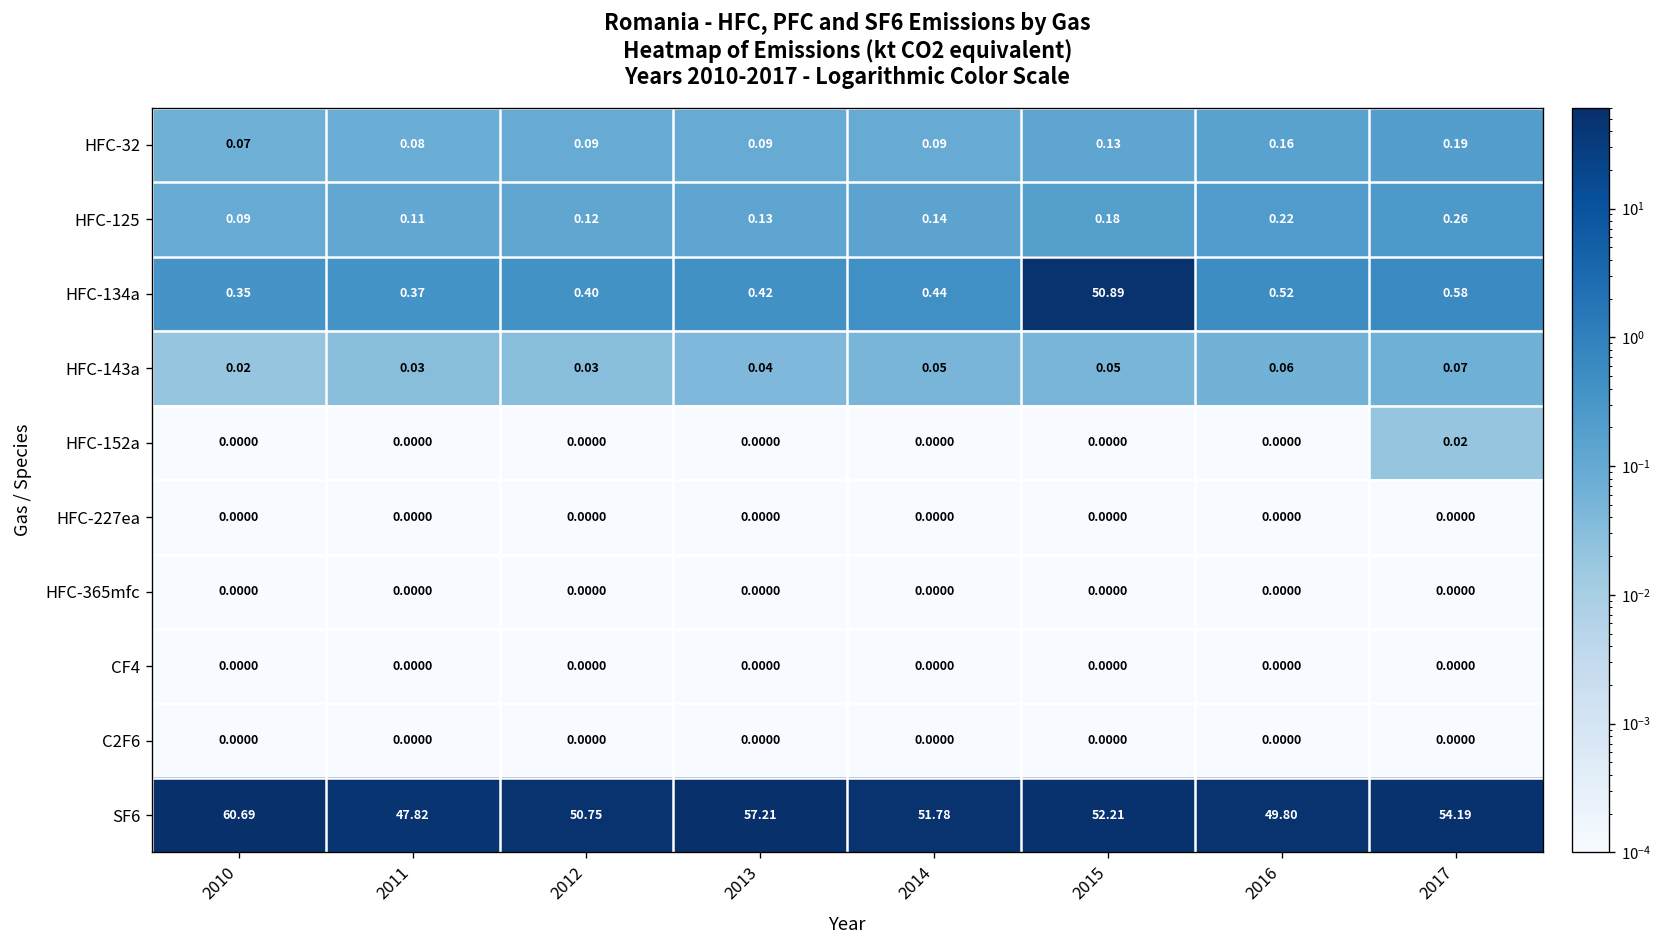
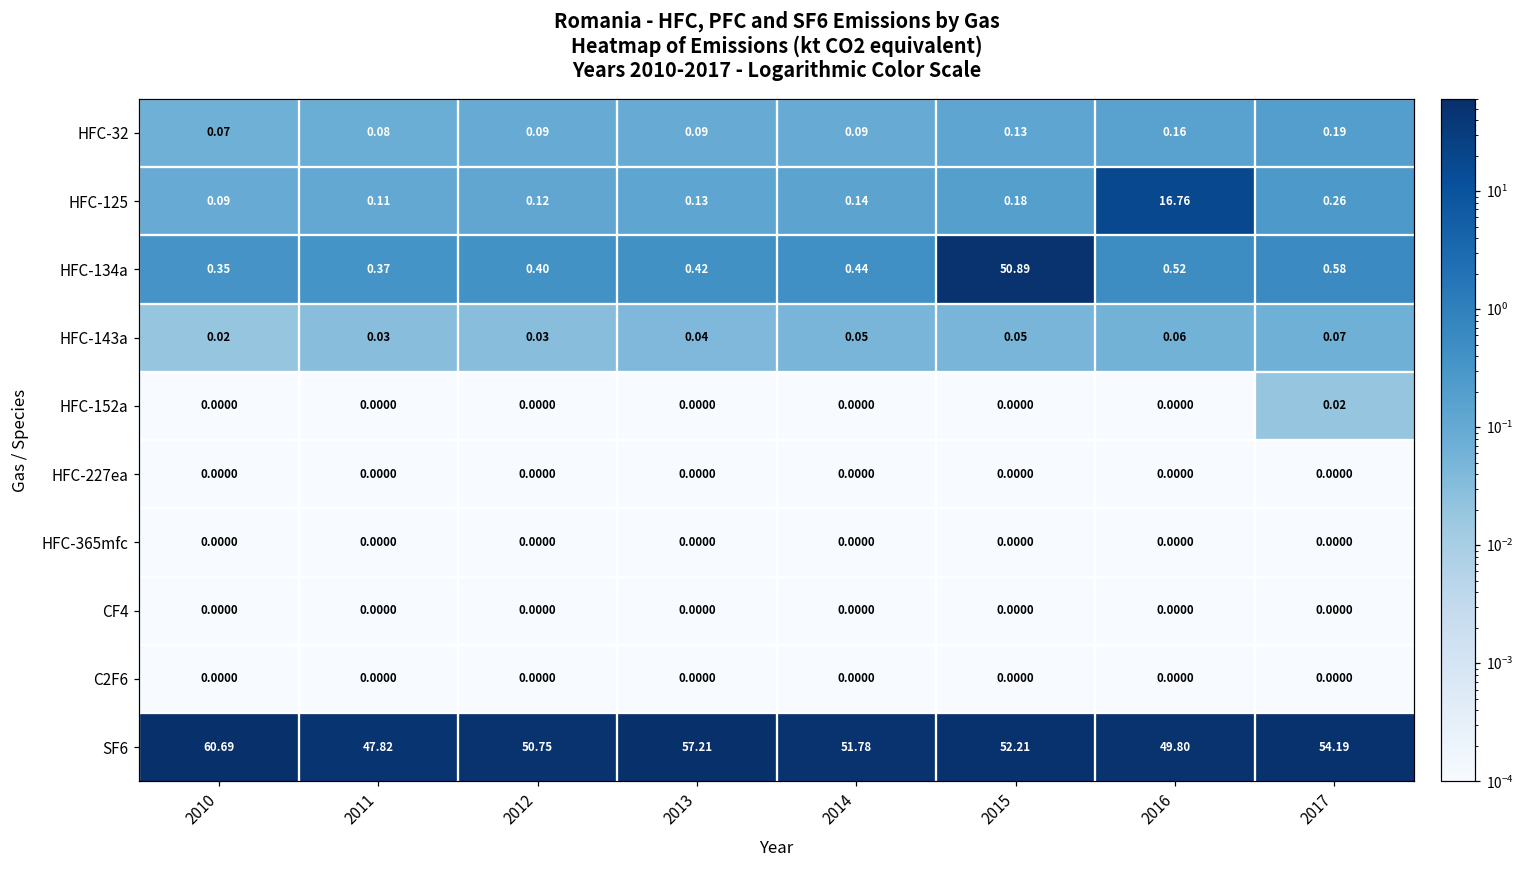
HFC-125, 2016: 0.22 -> 16.76
